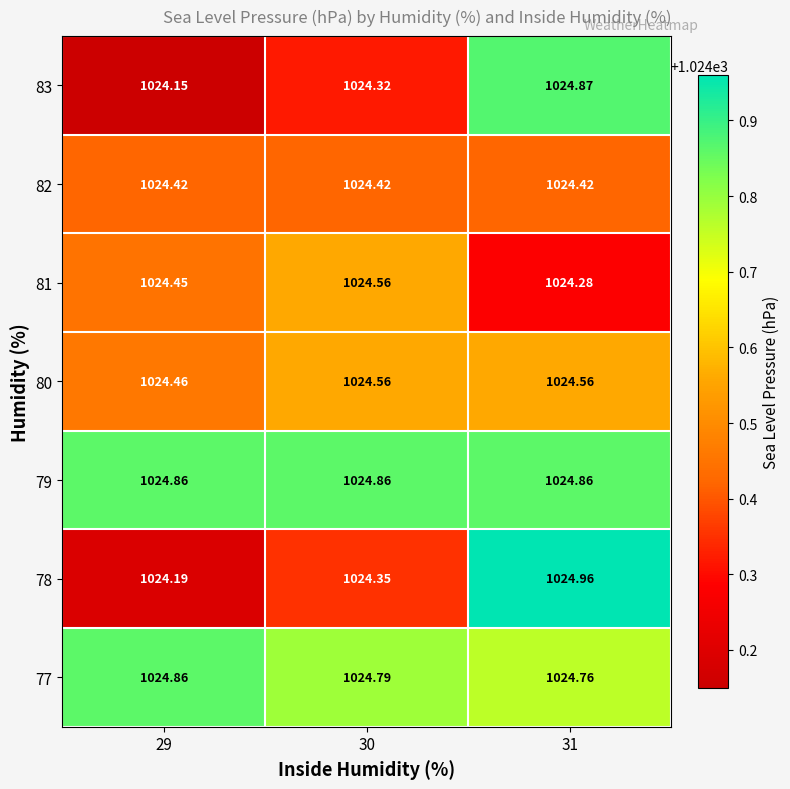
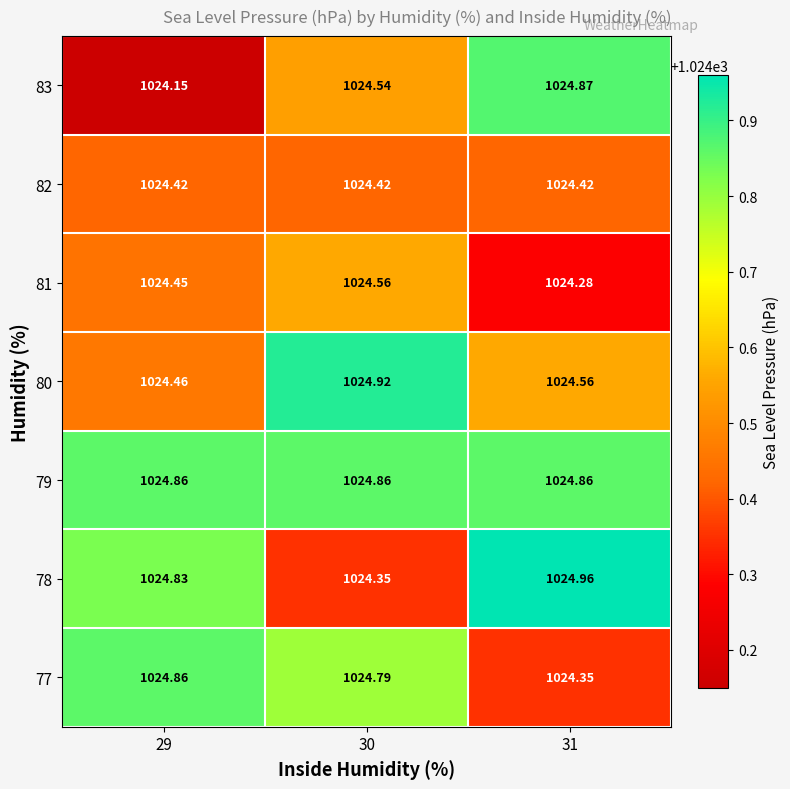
83, 30: 1024.32 -> 1024.54
80, 30: 1024.56 -> 1024.92
78, 29: 1024.19 -> 1024.83
77, 31: 1024.76 -> 1024.35
